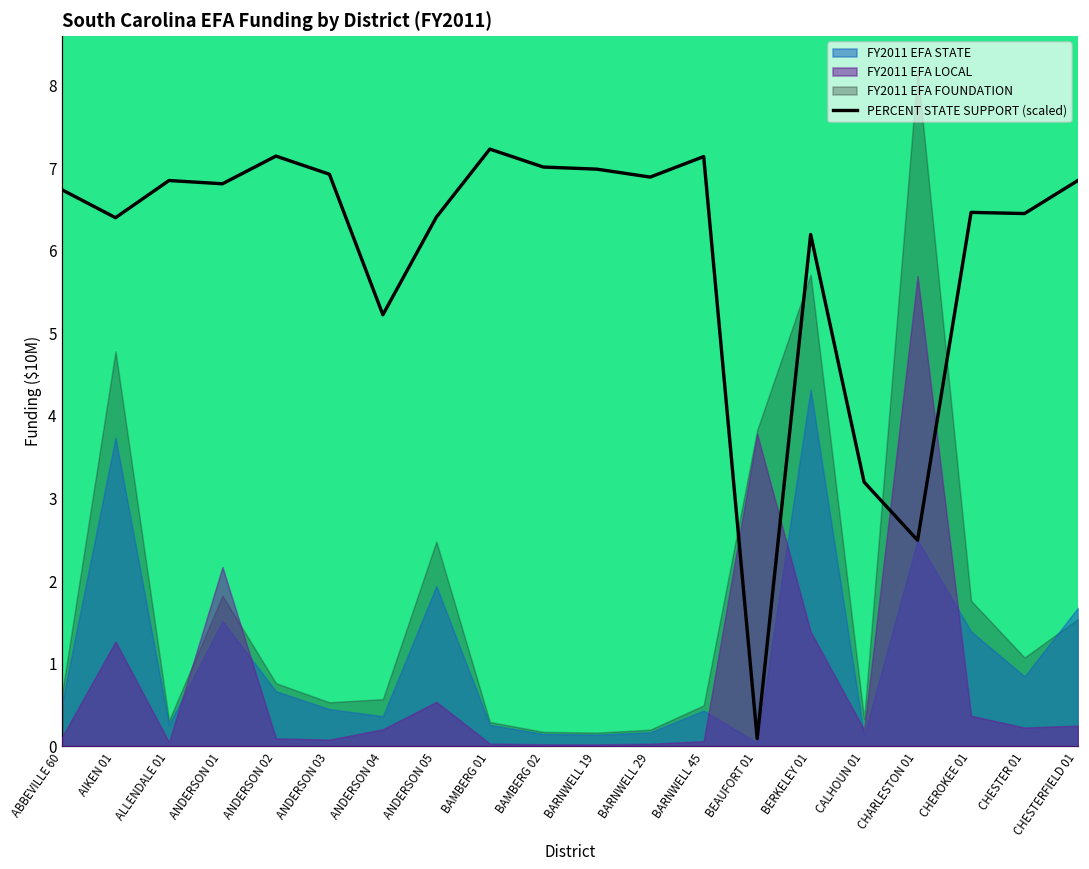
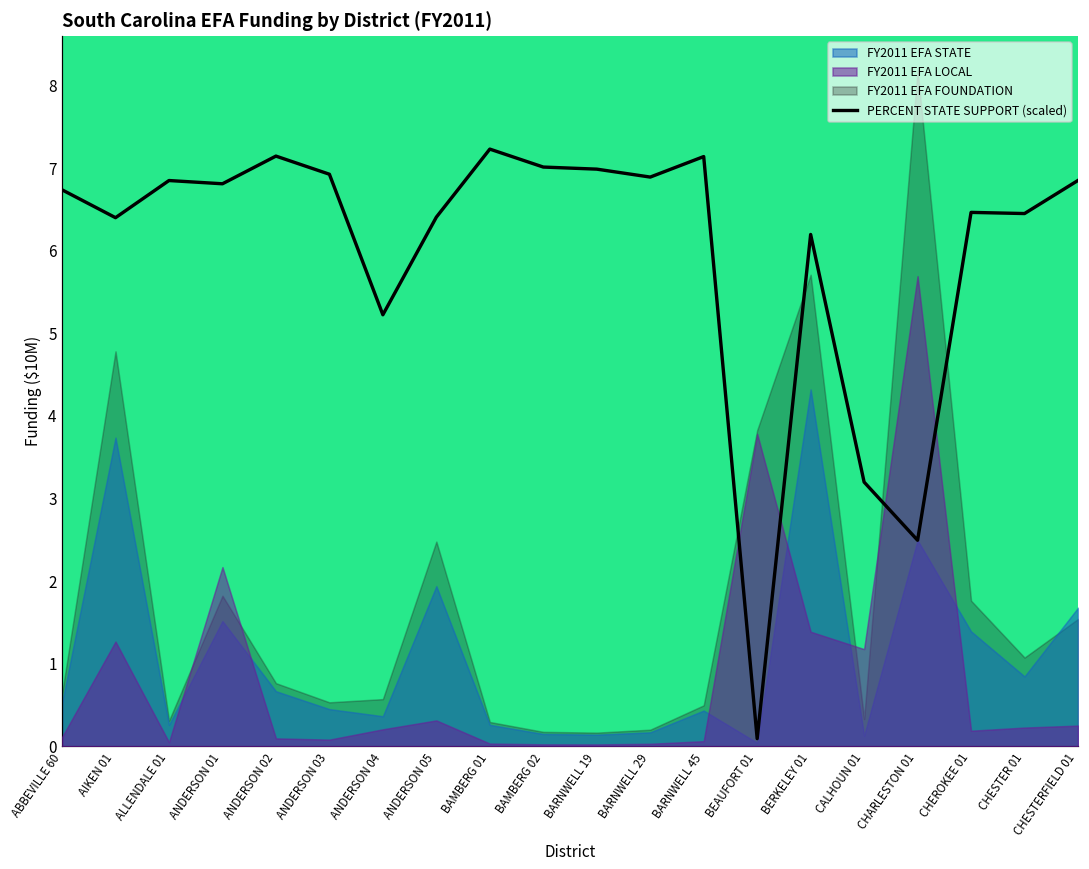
FY2011 EFA LOCAL, ANDERSON 05: 0.5 -> 0.3
FY2011 EFA LOCAL, CALHOUN 01: 0.2 -> 1.2
FY2011 EFA LOCAL, CHEROKEE 01: 0.4 -> 0.2
